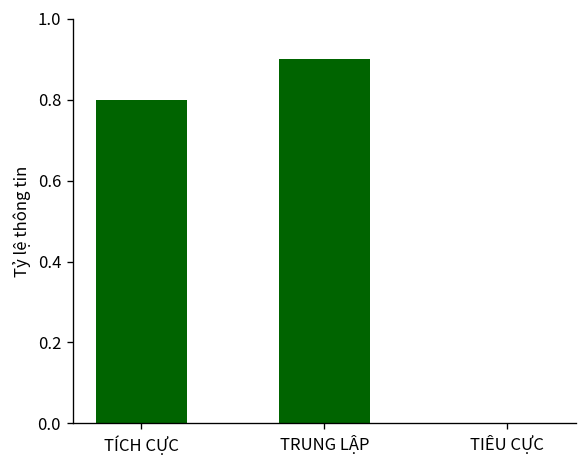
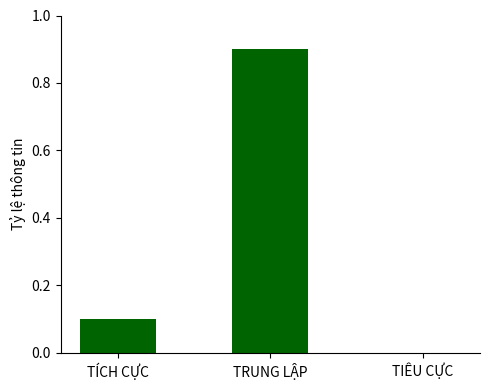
TÍCH CỰC: 0.8 -> 0.1
